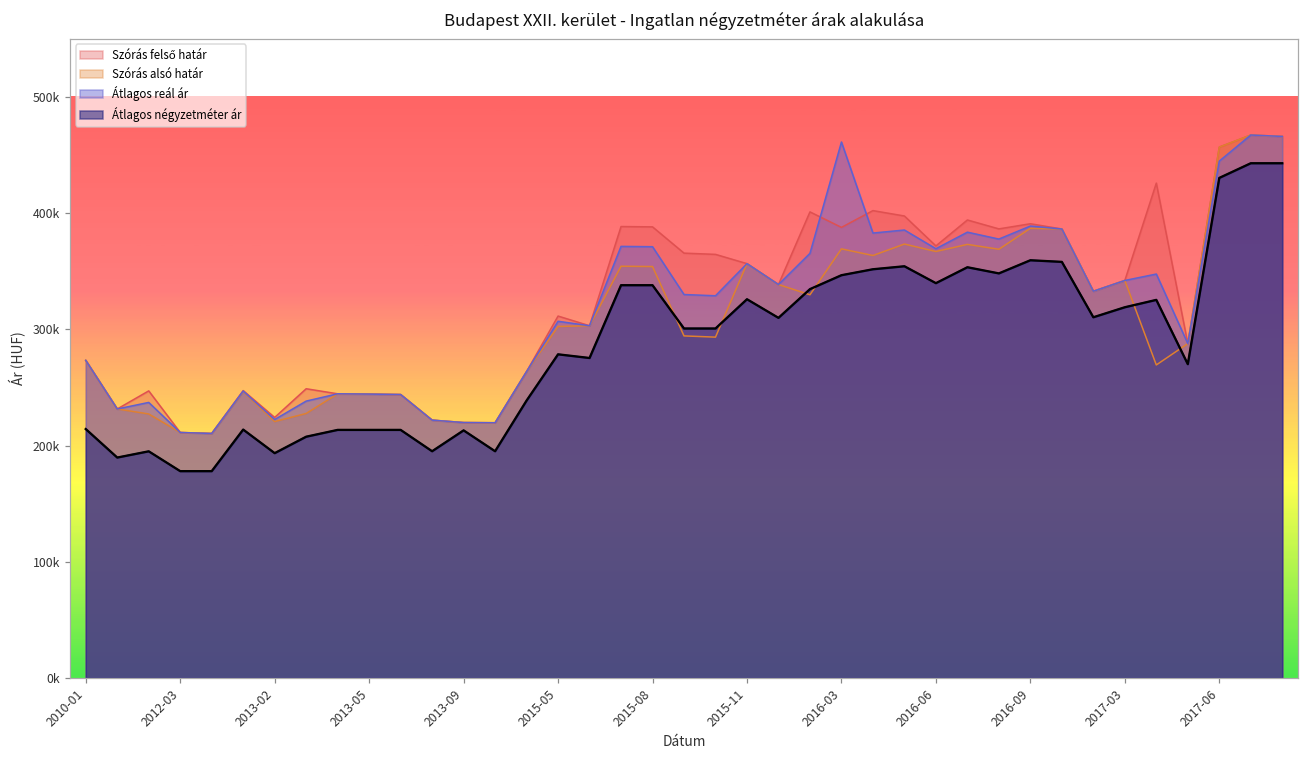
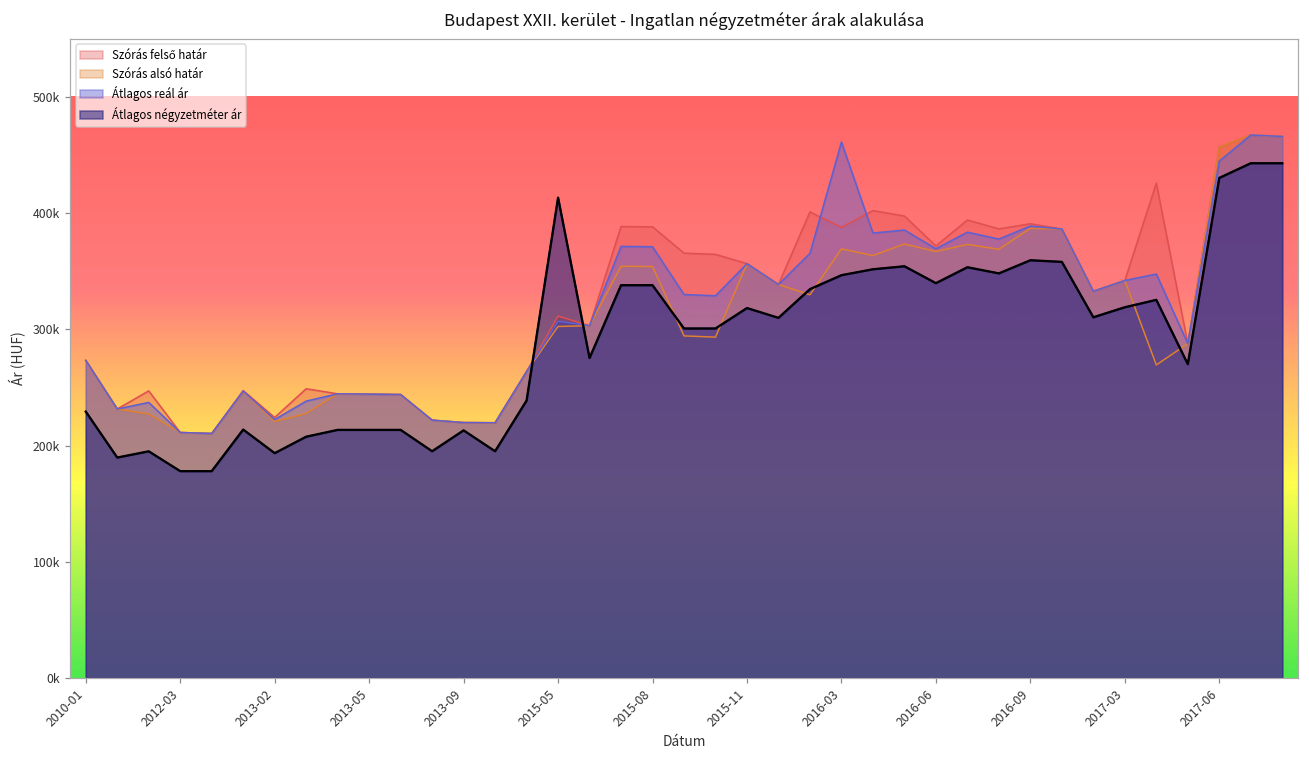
Átlagos négyzetméter ár, 2010-01: 214000 -> 229000
Átlagos négyzetméter ár, 2015-05: 278000 -> 413000
Átlagos négyzetméter ár, 2015-11: 326000 -> 318000
